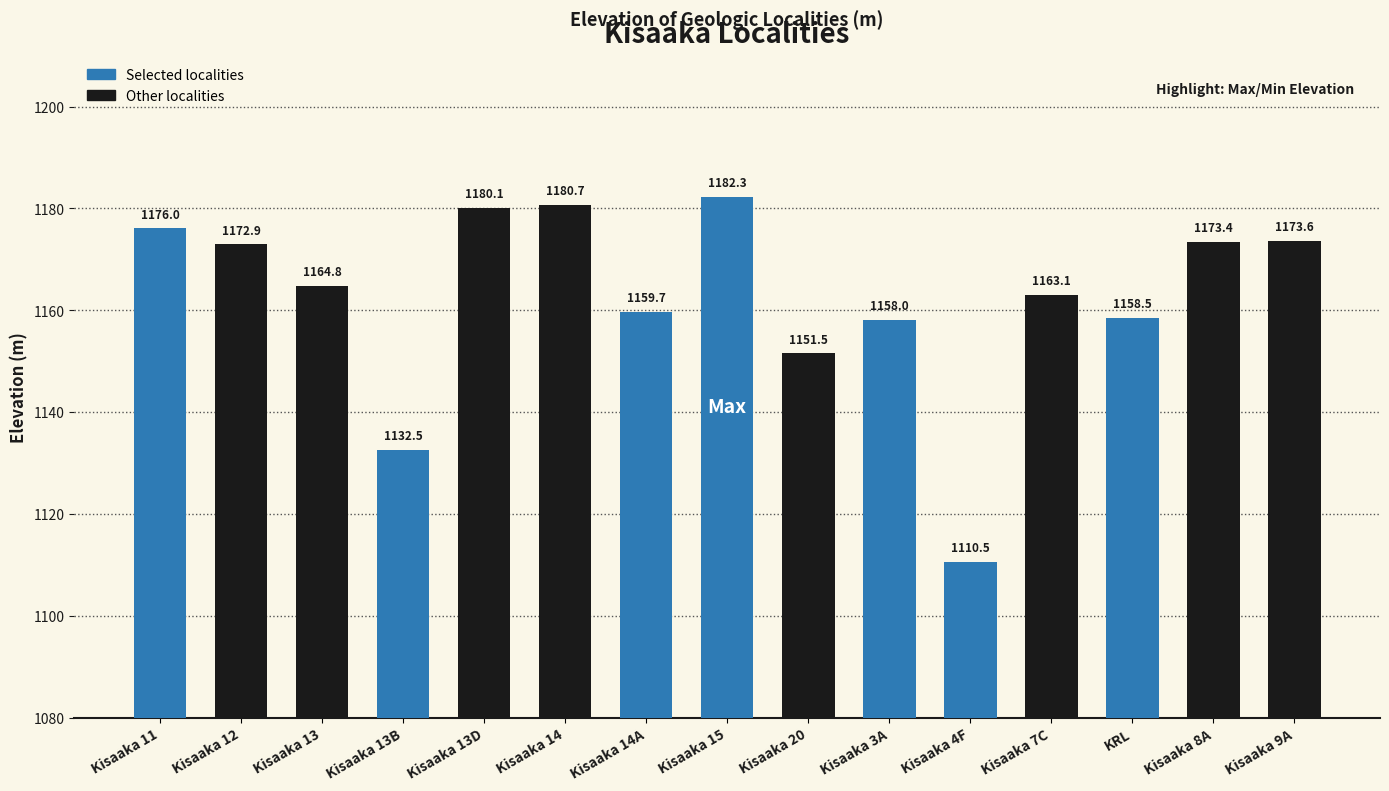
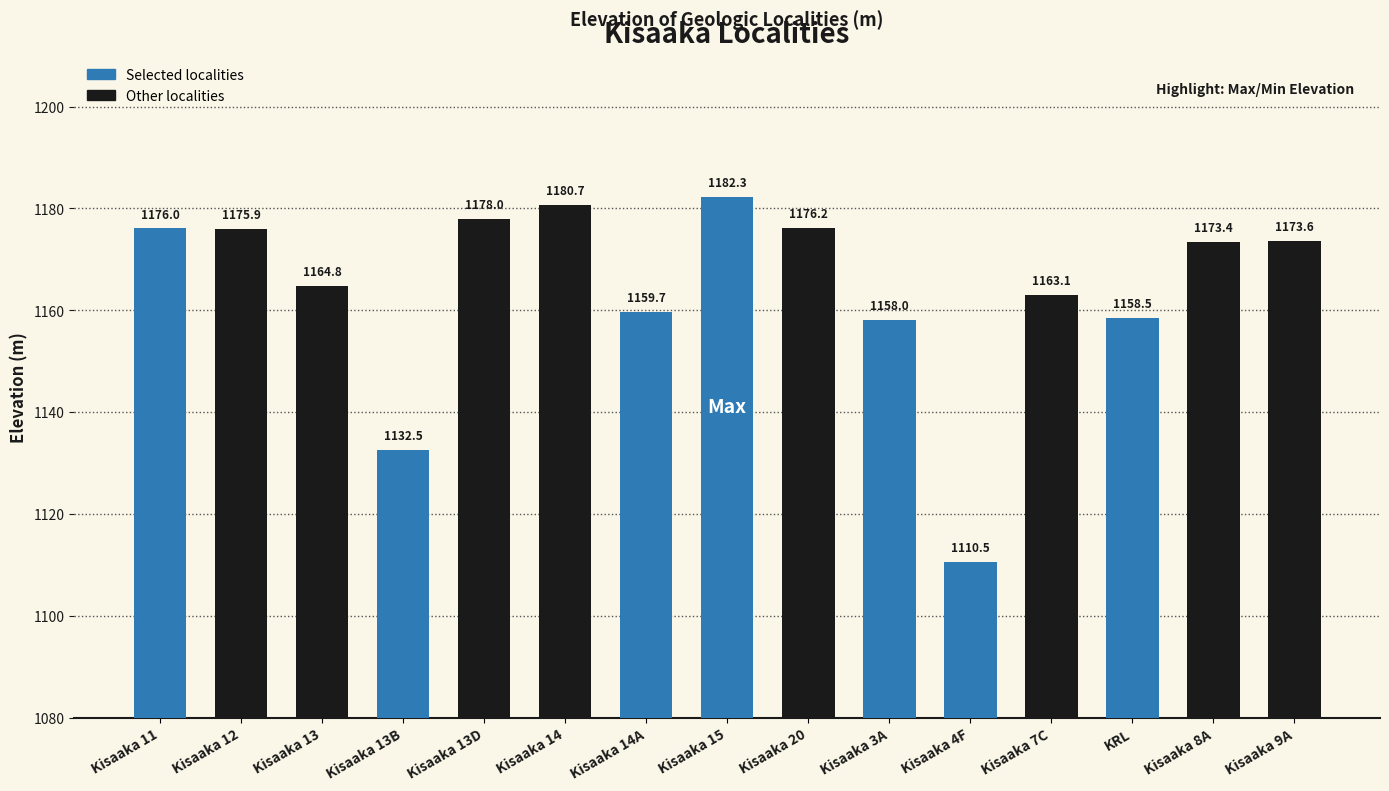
Kisaaka 12: 1172.9 -> 1175.9
Kisaaka 13D: 1180.1 -> 1178.0
Kisaaka 20: 1151.5 -> 1176.2
